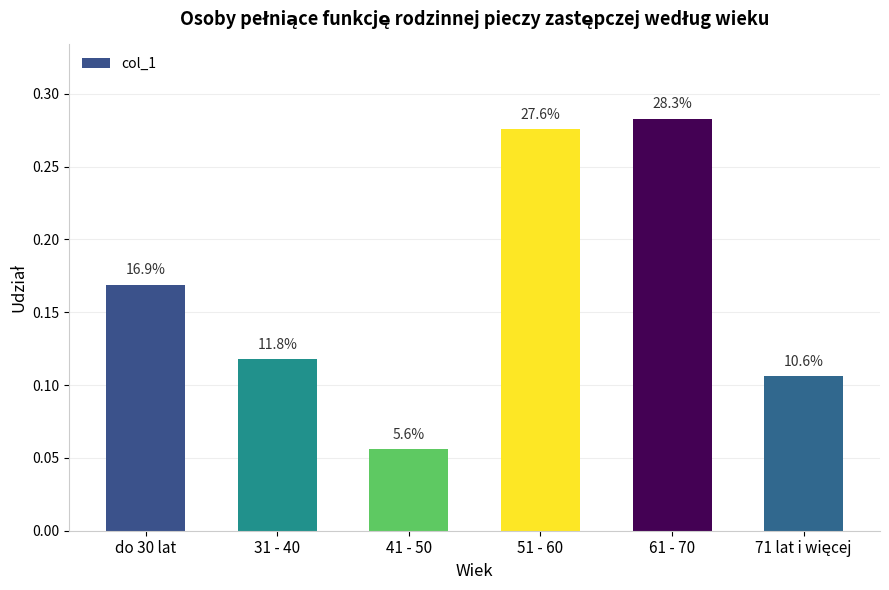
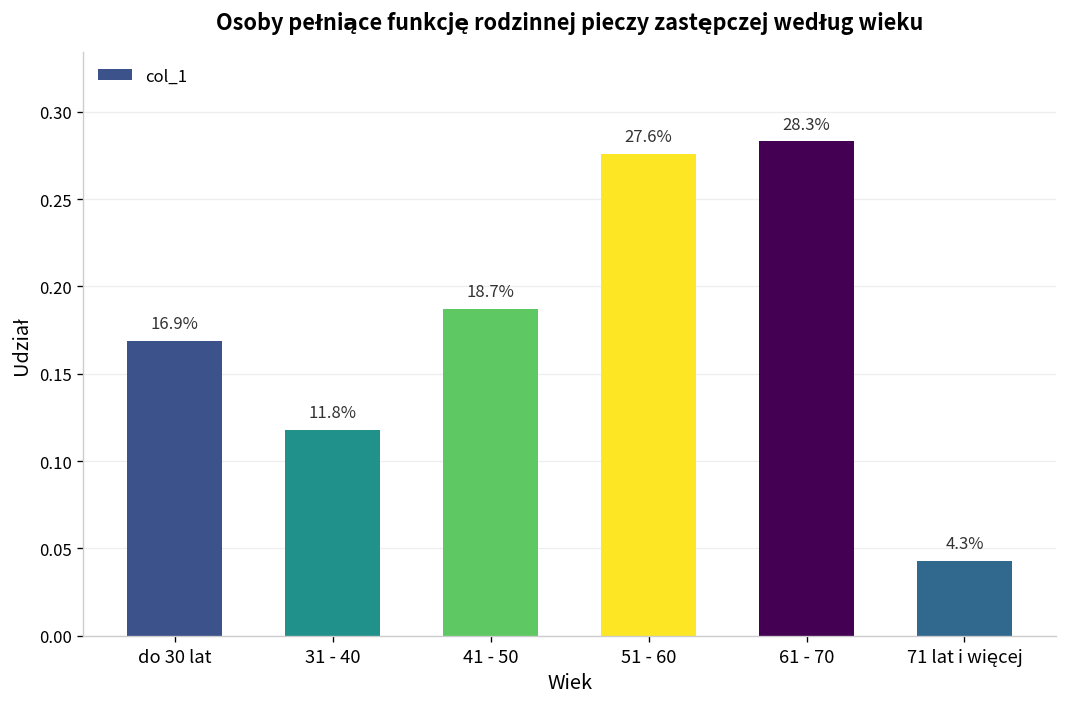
41 - 50: 5.6% -> 18.7%
71 lat i więcej: 10.6% -> 4.3%
